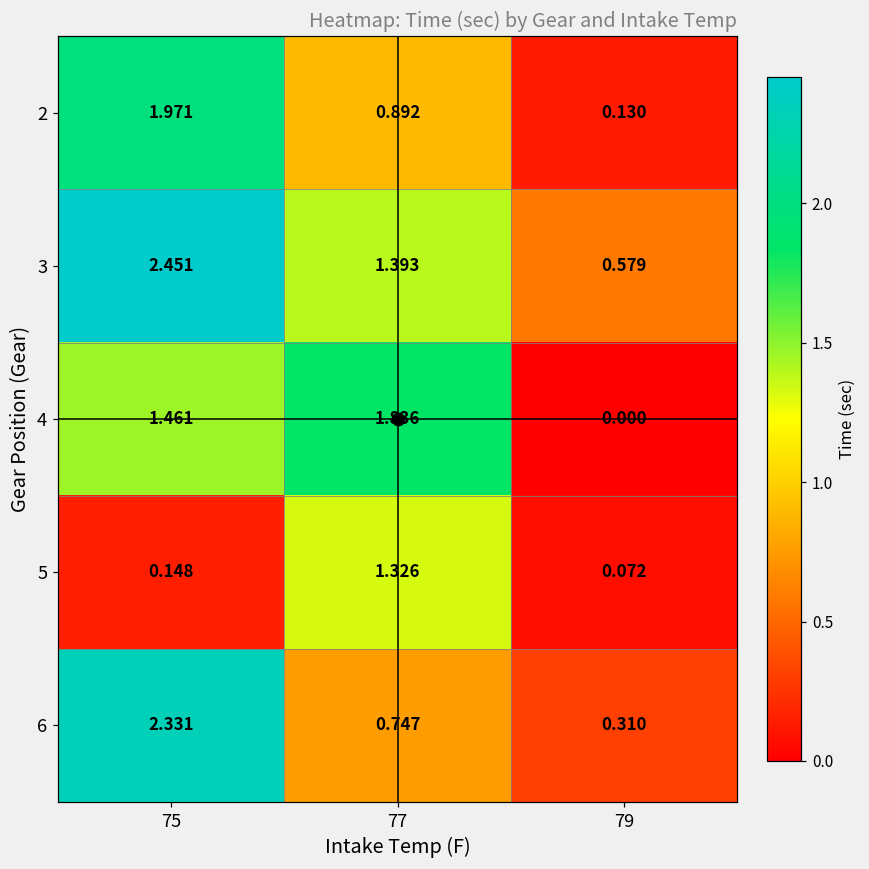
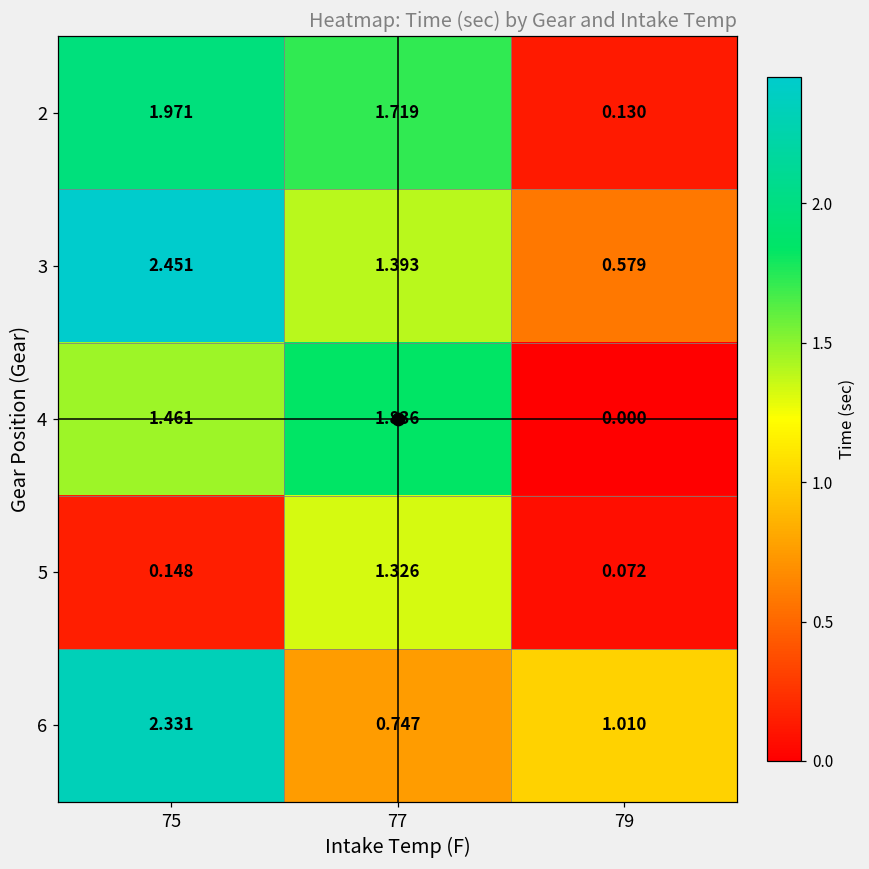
2, 77: 0.892 -> 1.719
6, 79: 0.310 -> 1.010
